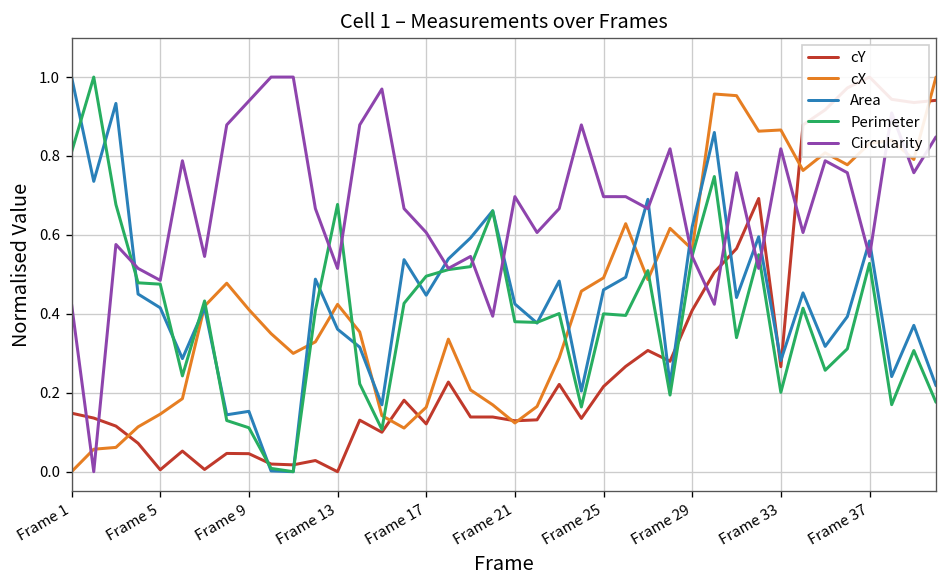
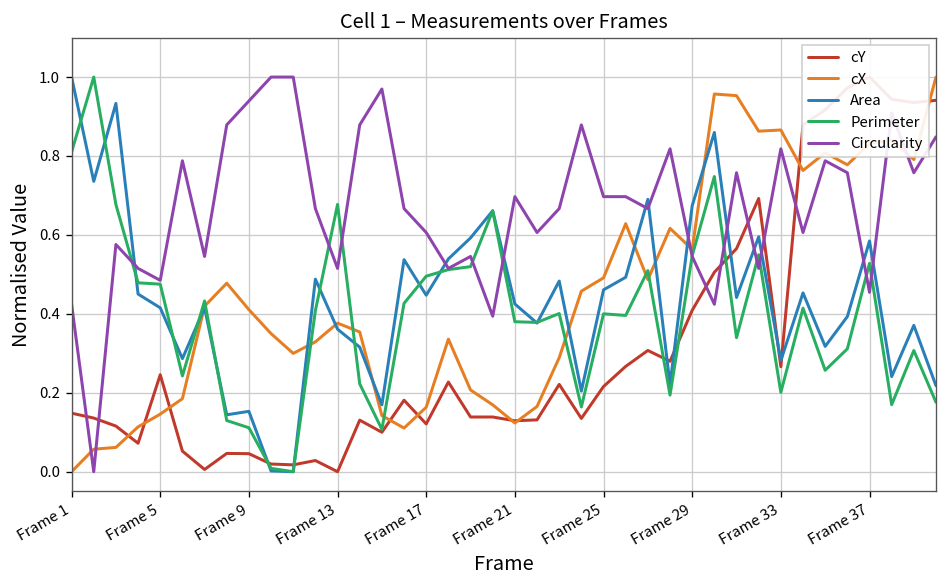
cY, Frame 5: 0.00 -> 0.25
cX, Frame 13: 0.42 -> 0.38
Area, Frame 29: 0.62 -> 0.67
Circularity, Frame 37: 0.55 -> 0.45
